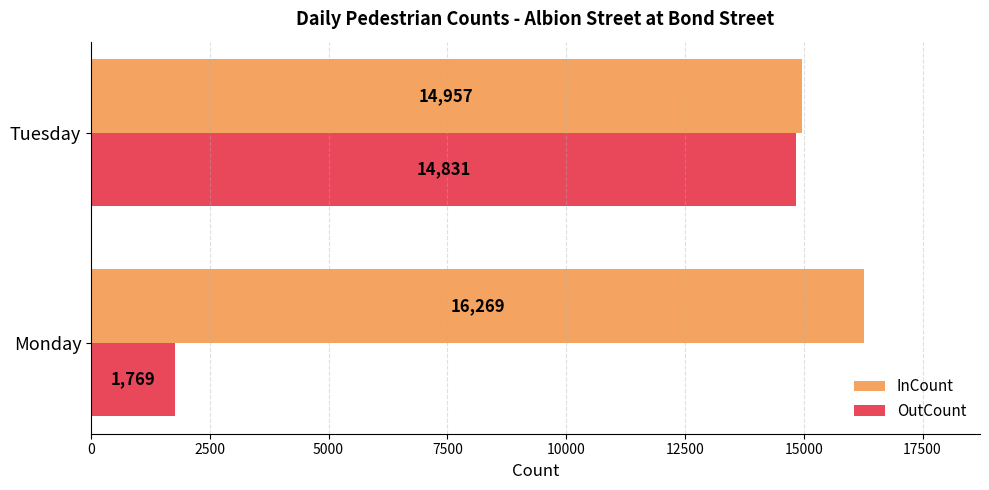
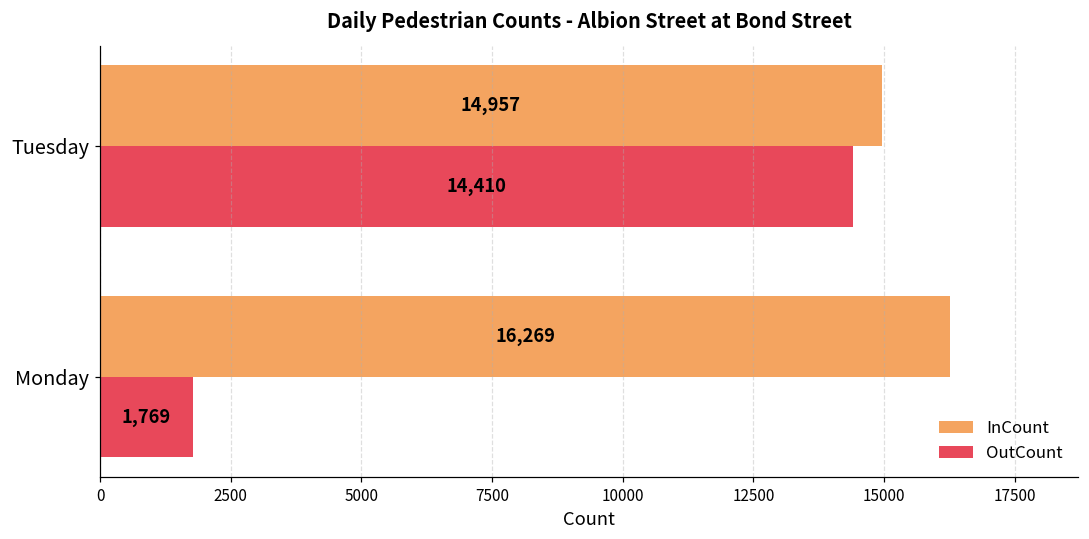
OutCount, Tuesday: 14,831 -> 14,410
